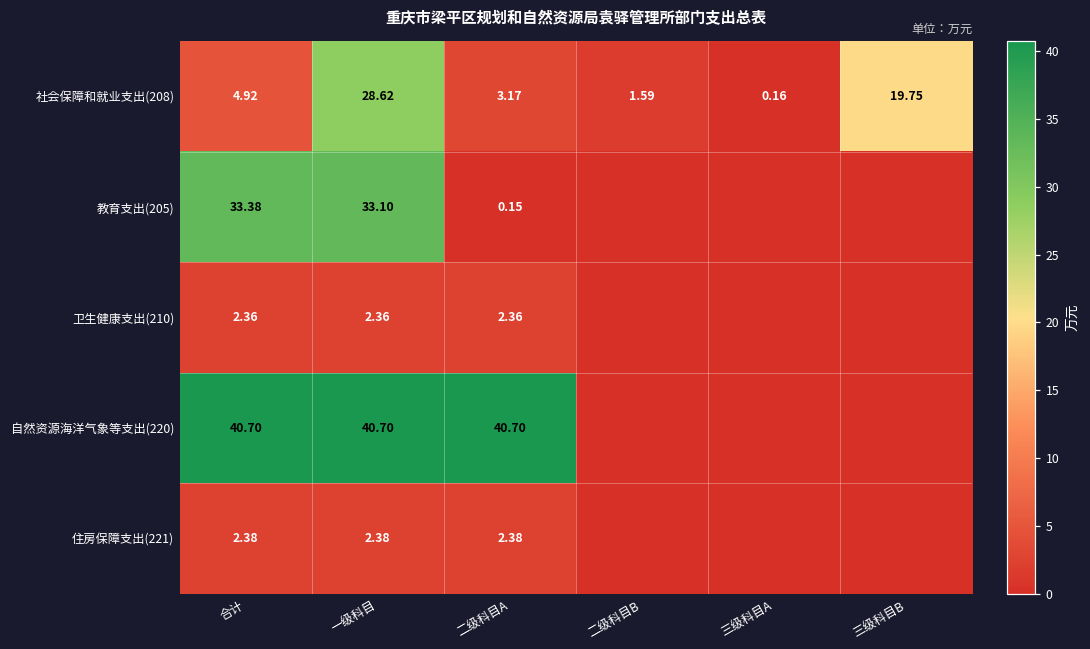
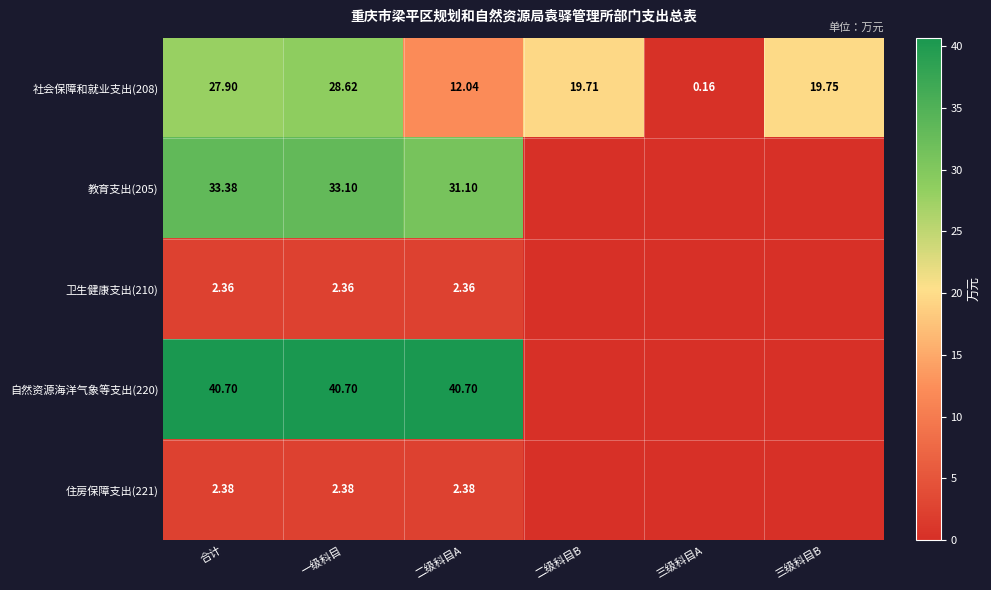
社会保障和就业支出(208), 合计: 4.92 -> 27.90
社会保障和就业支出(208), 二级科目A: 3.17 -> 12.04
社会保障和就业支出(208), 二级科目B: 1.59 -> 19.71
教育支出(205), 二级科目A: 0.15 -> 31.10
